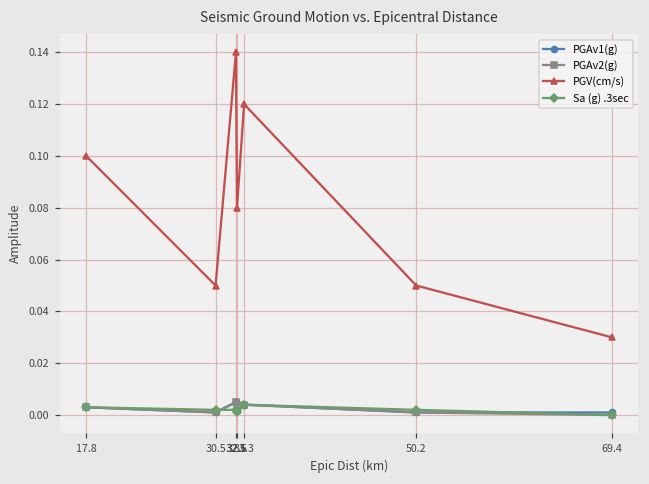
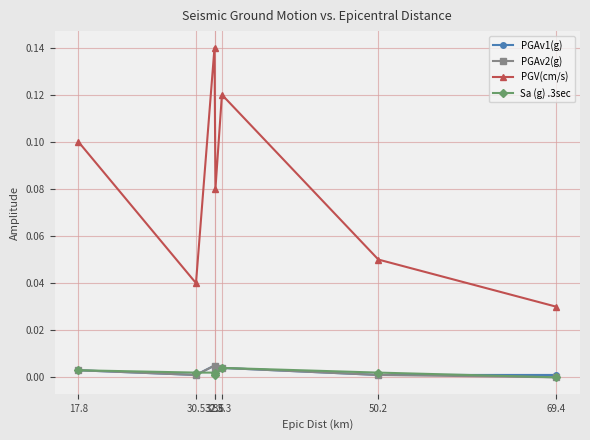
PGV(cm/s), 30.5: 0.05 -> 0.04
